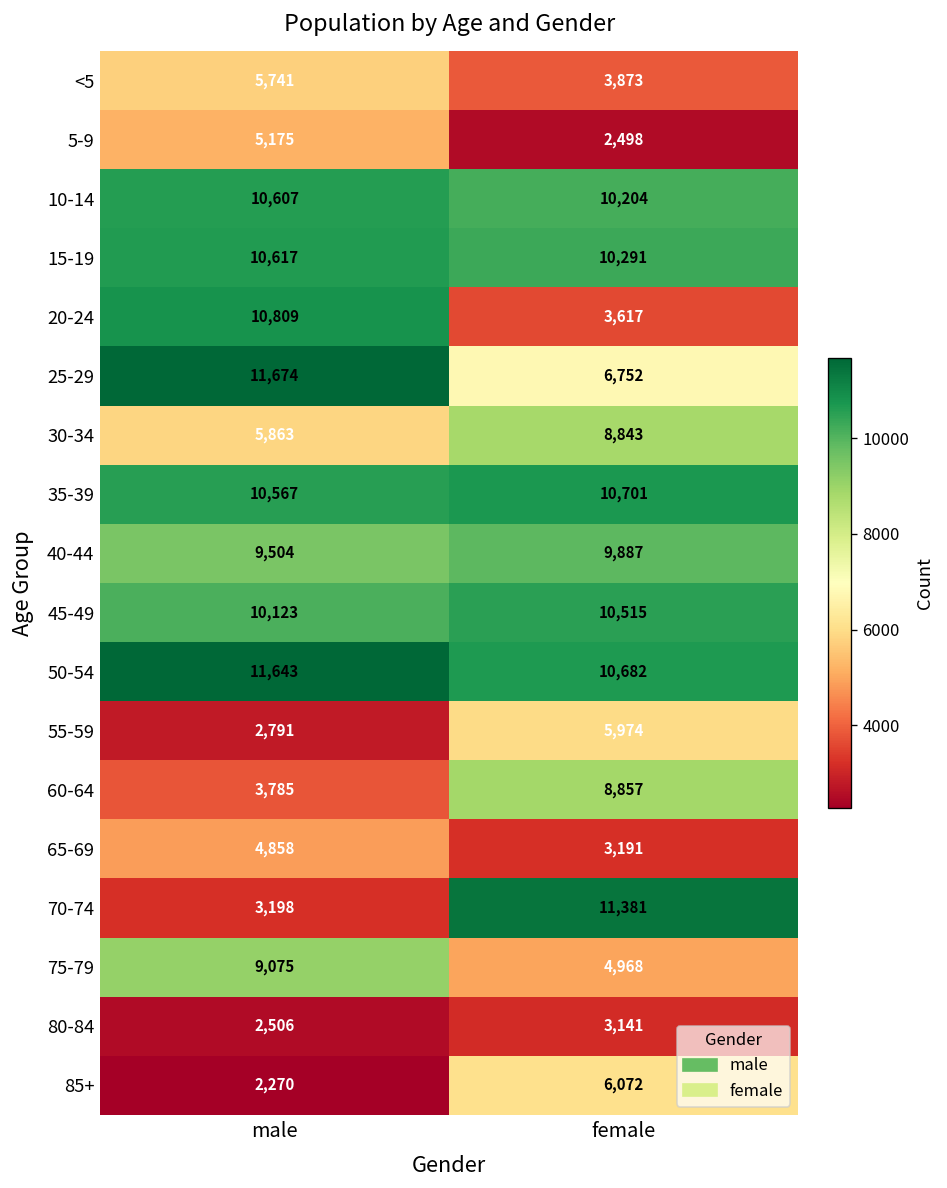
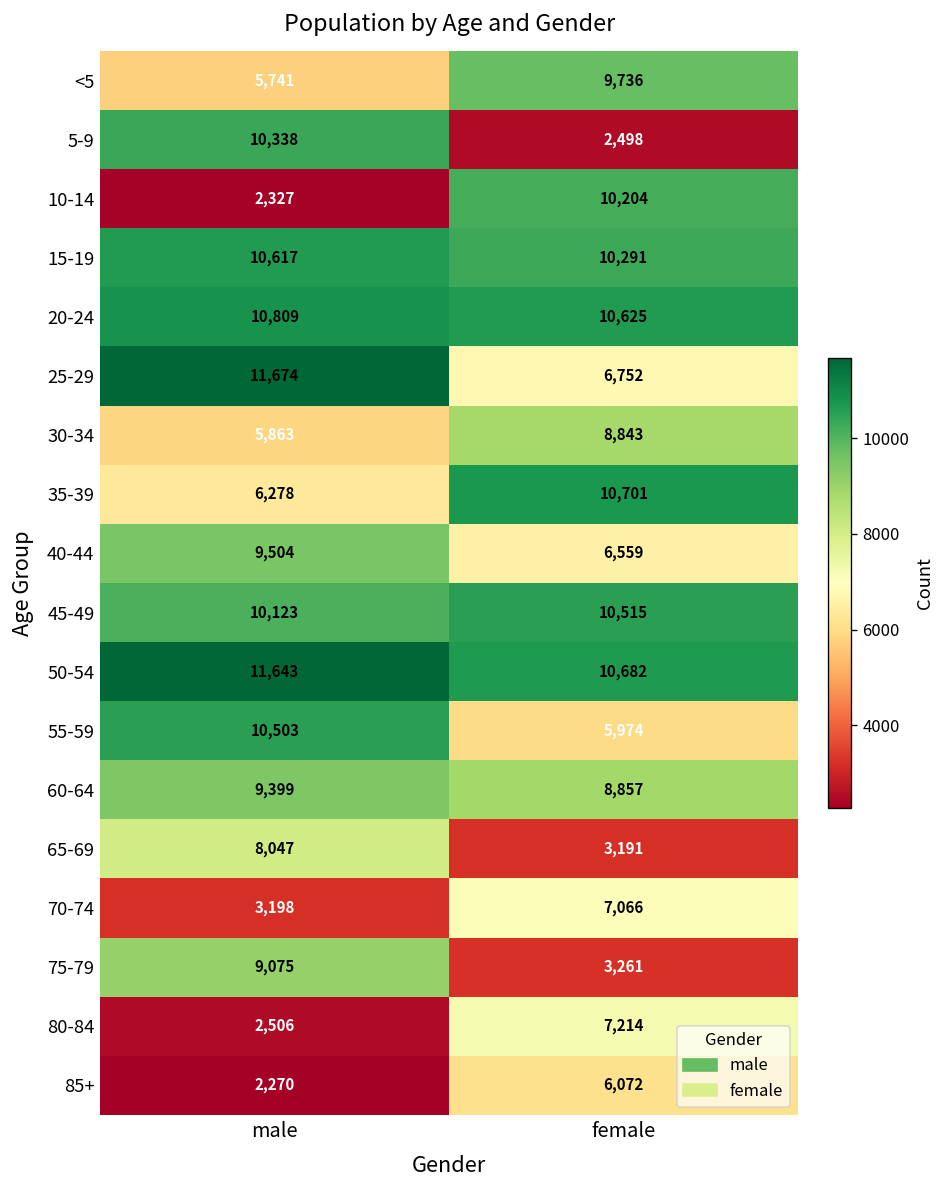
<5, female: 3,873 -> 9,736
5-9, male: 5,175 -> 10,338
10-14, male: 10,607 -> 2,327
20-24, female: 3,617 -> 10,625
35-39, male: 10,567 -> 6,278
40-44, female: 9,887 -> 6,559
55-59, male: 2,791 -> 10,503
60-64, male: 3,785 -> 9,399
65-69, male: 4,858 -> 8,047
70-74, female: 11,381 -> 7,066
75-79, female: 4,968 -> 3,261
80-84, female: 3,141 -> 7,214
